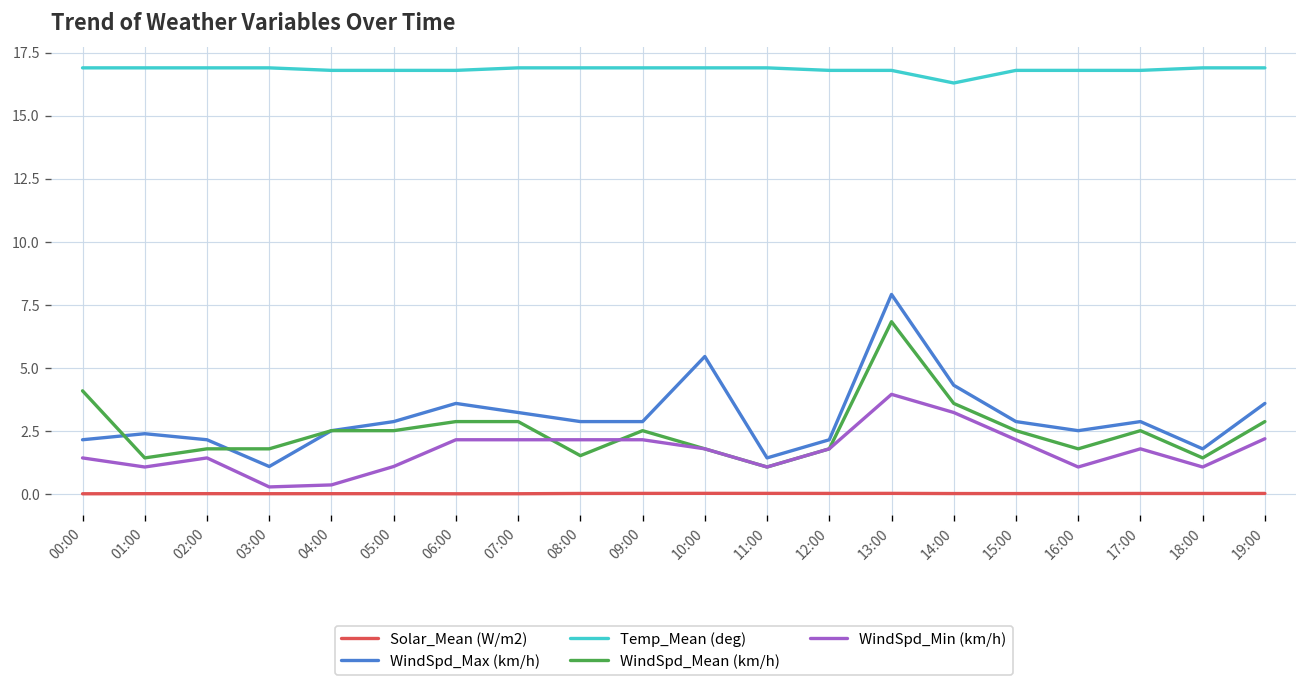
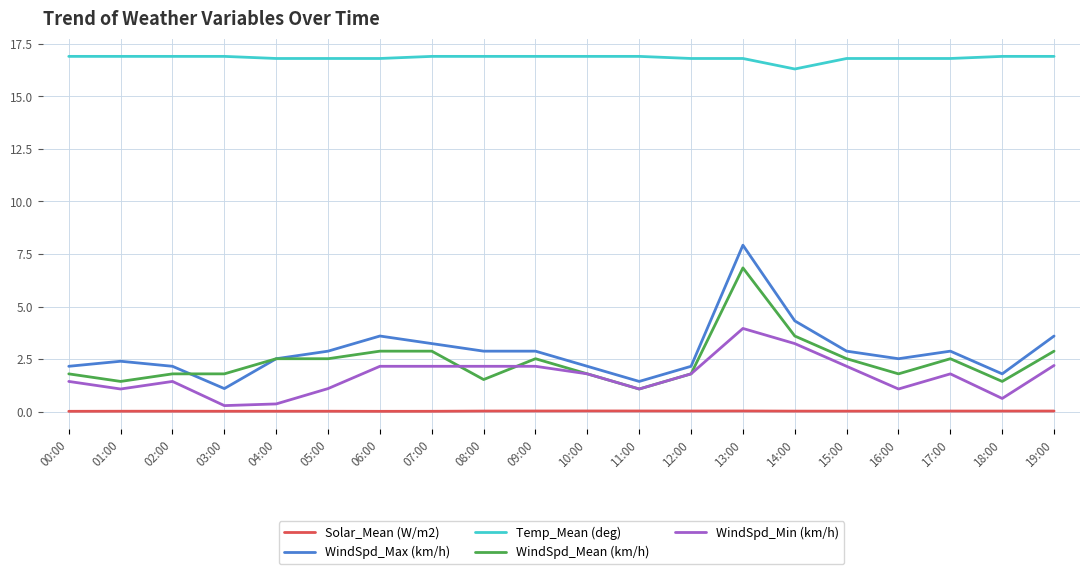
WindSpd_Mean (km/h), 00:00: 4.1 -> 1.8
WindSpd_Max (km/h), 10:00: 5.5 -> 2.2
WindSpd_Min (km/h), 18:00: 1.1 -> 0.6
